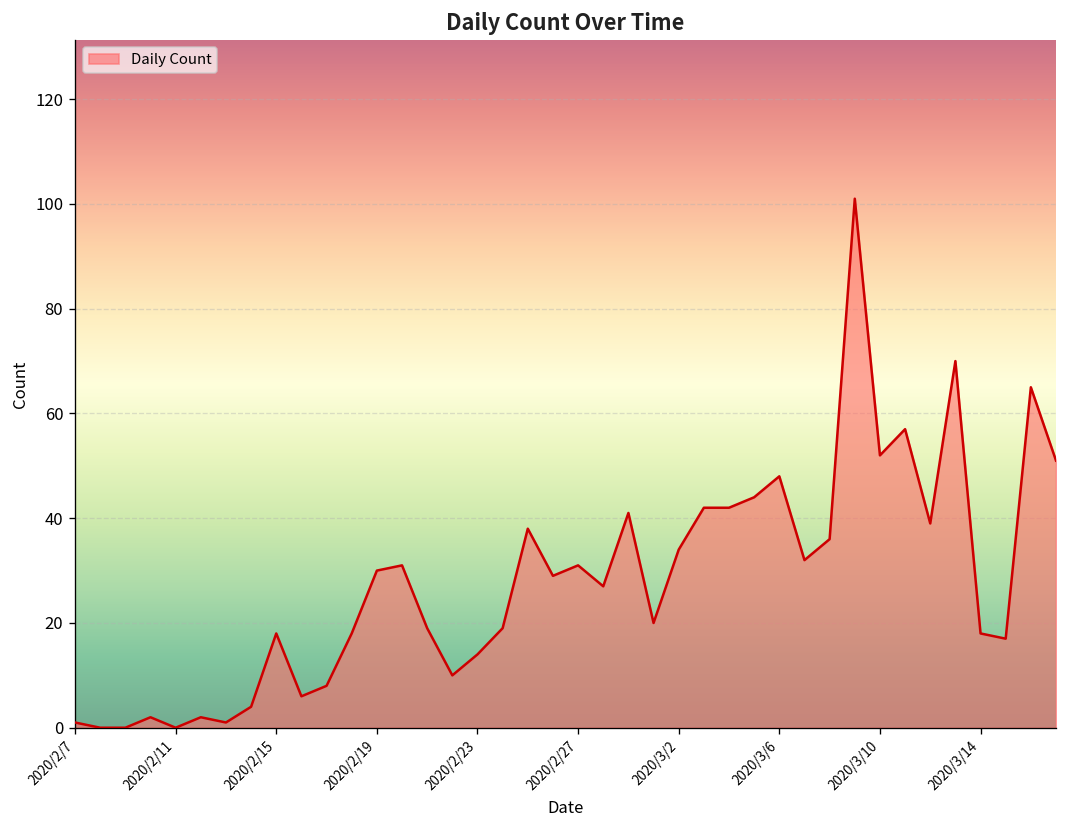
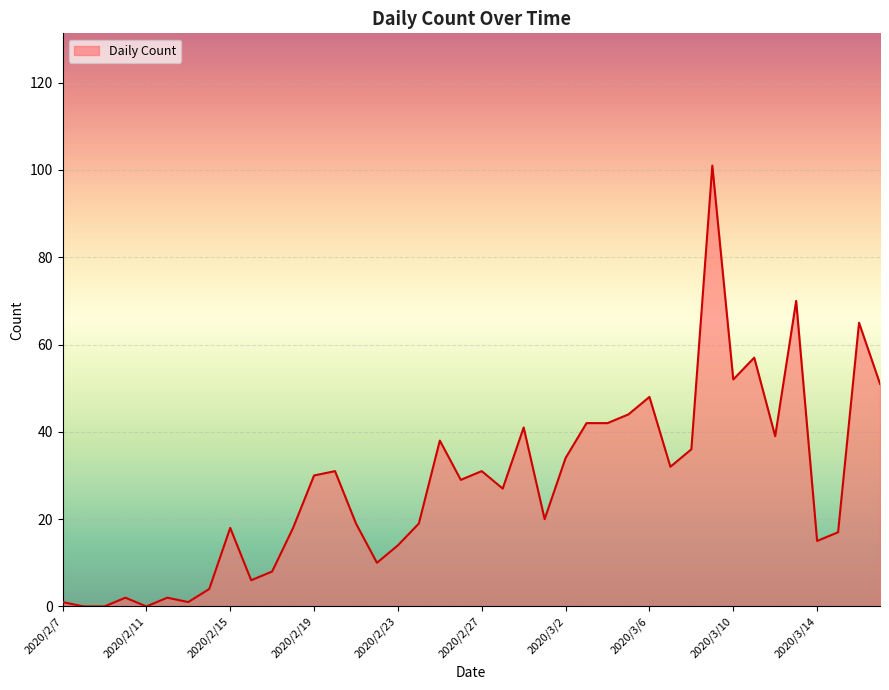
2020/3/14: 18 -> 15
